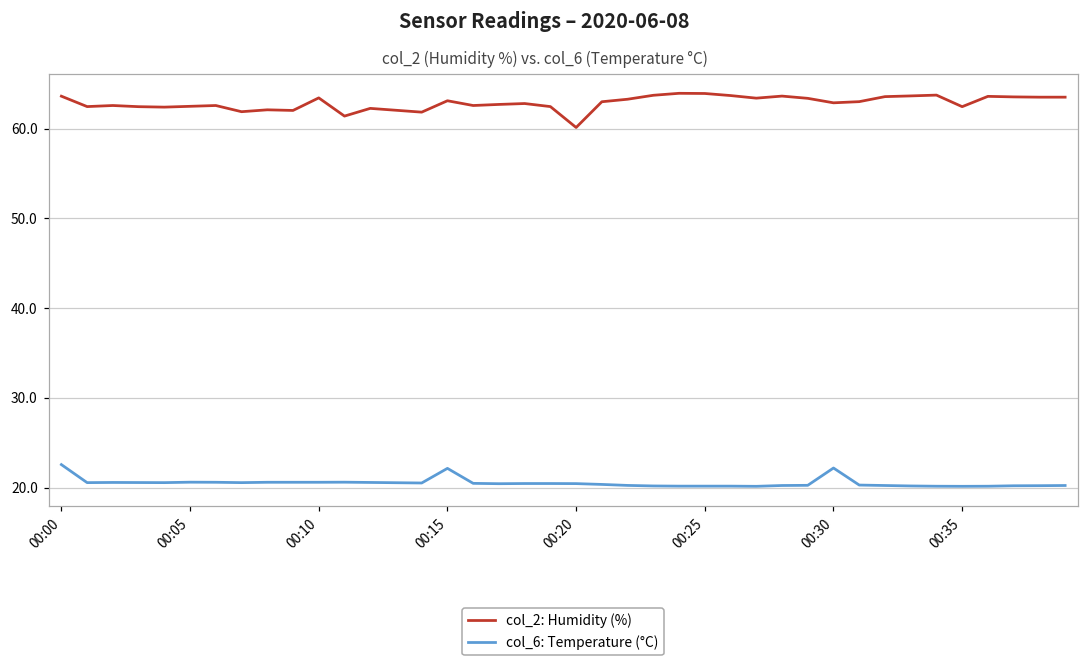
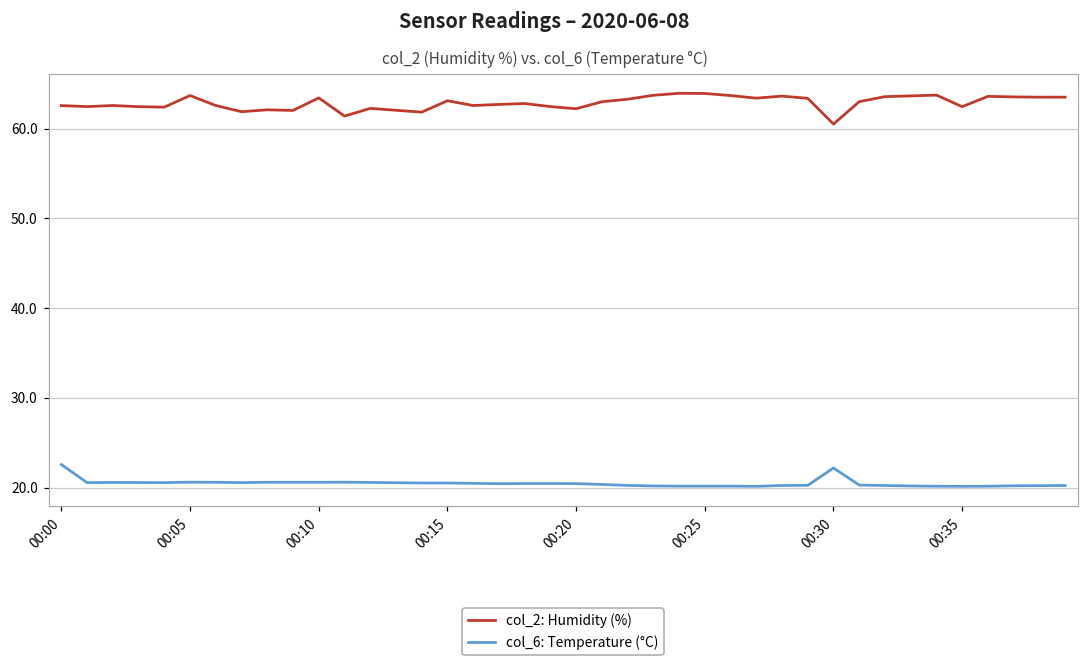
col_2: Humidity (%), 00:00: 64 -> 63
col_2: Humidity (%), 00:05: 63 -> 64
col_6: Temperature (°C), 00:15: 22 -> 21
col_2: Humidity (%), 00:20: 60 -> 62
col_2: Humidity (%), 00:30: 63 -> 61
